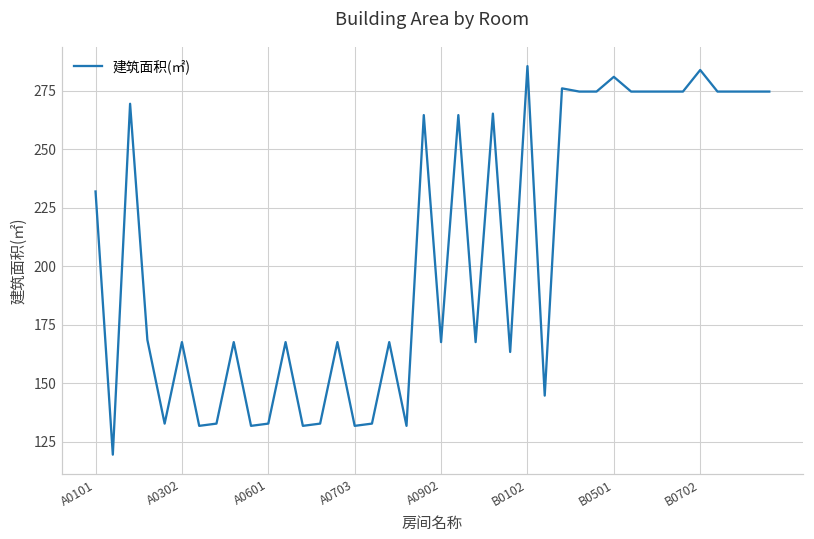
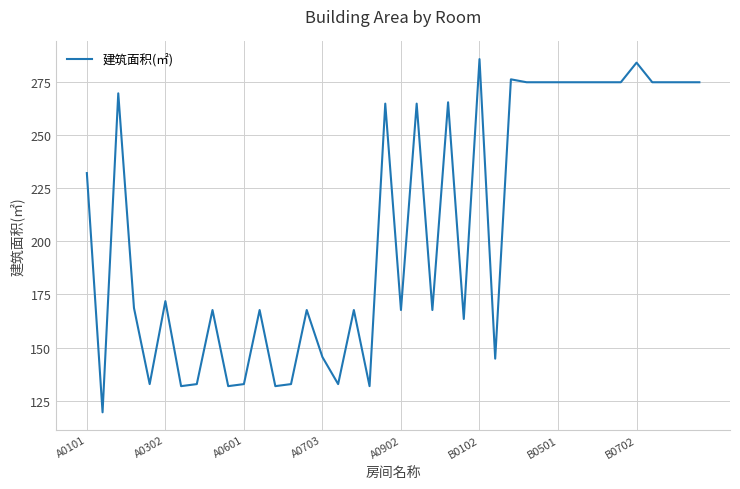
A0302: 168 -> 172
A0703: 132 -> 146
B0501: 281 -> 275
